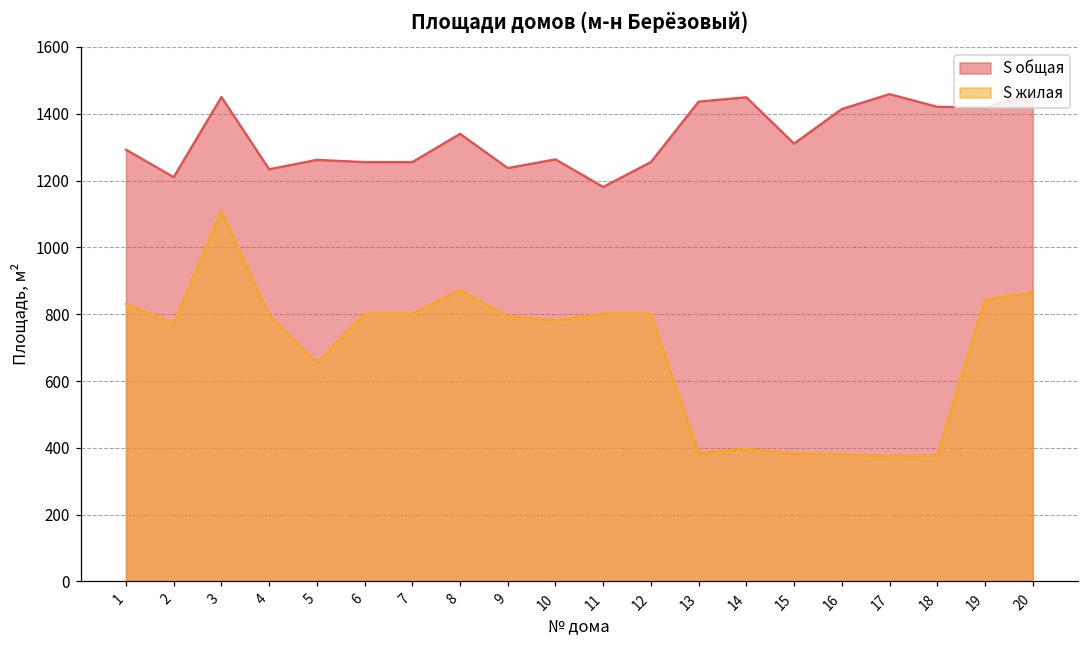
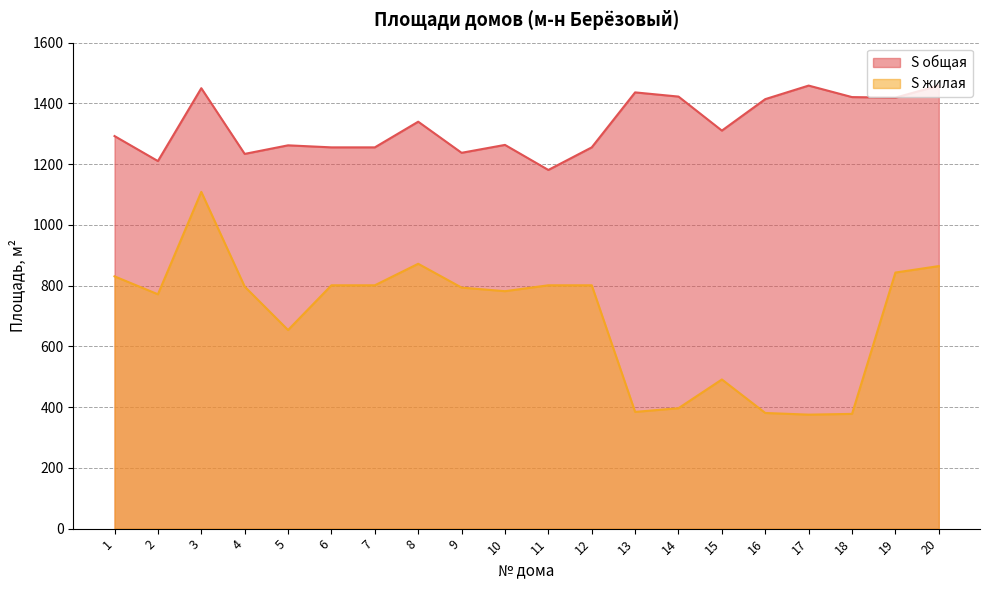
S общая, 14: 1450 -> 1420
S жилая, 15: 380 -> 490
